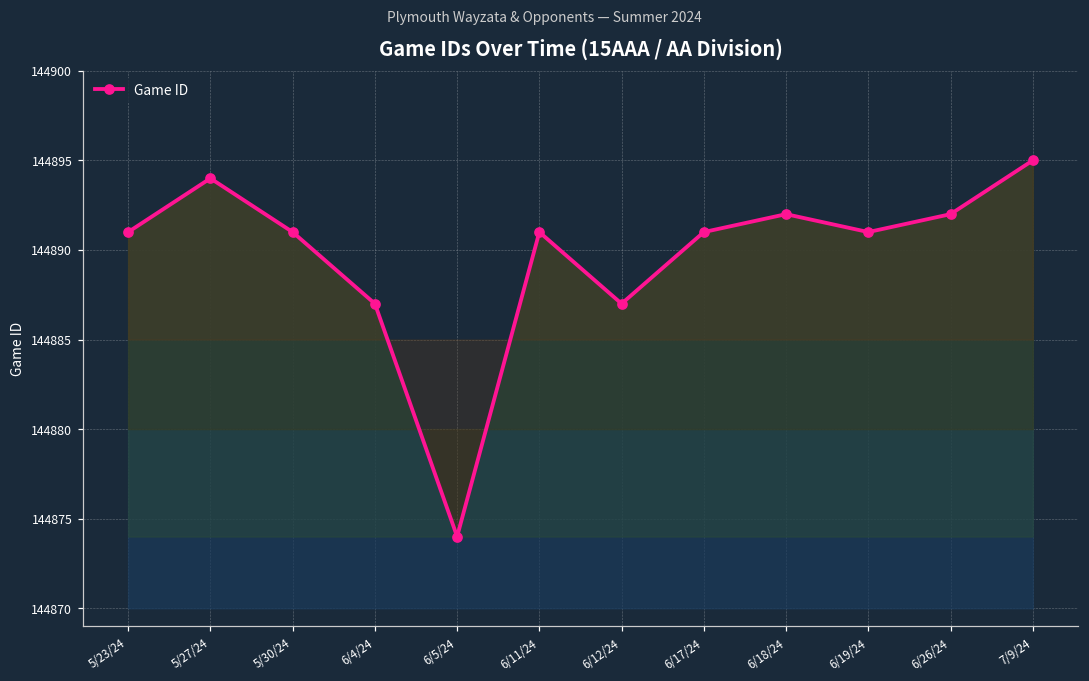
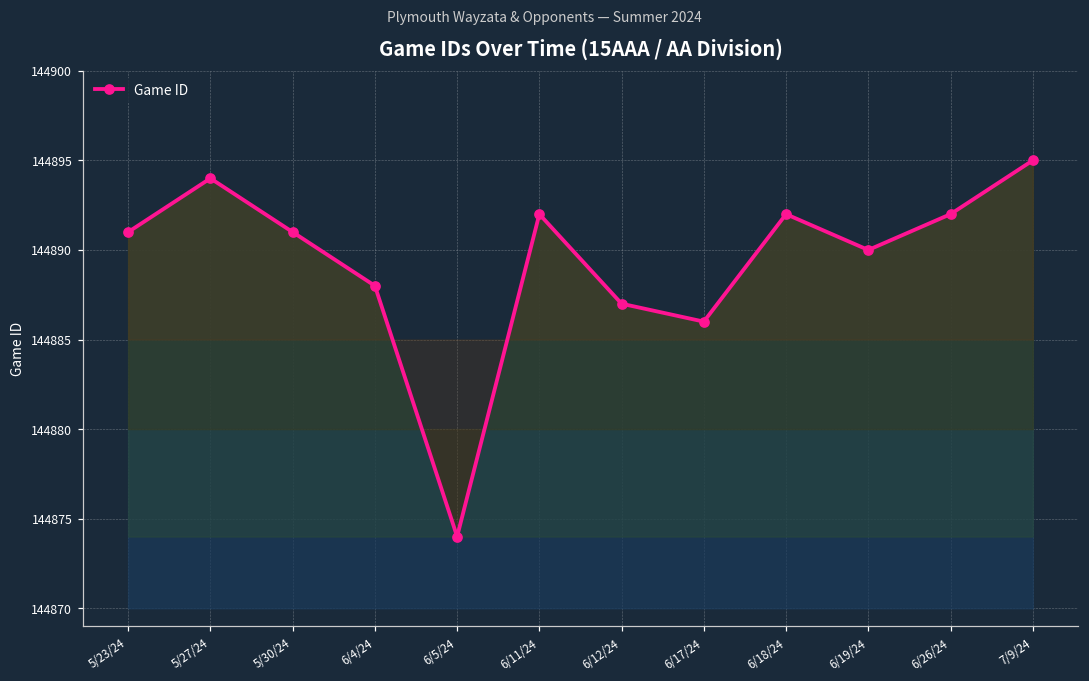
Game ID, 6/4/24: 144887 -> 144888
Game ID, 6/11/24: 144891 -> 144892
Game ID, 6/17/24: 144891 -> 144886
Game ID, 6/19/24: 144891 -> 144890
